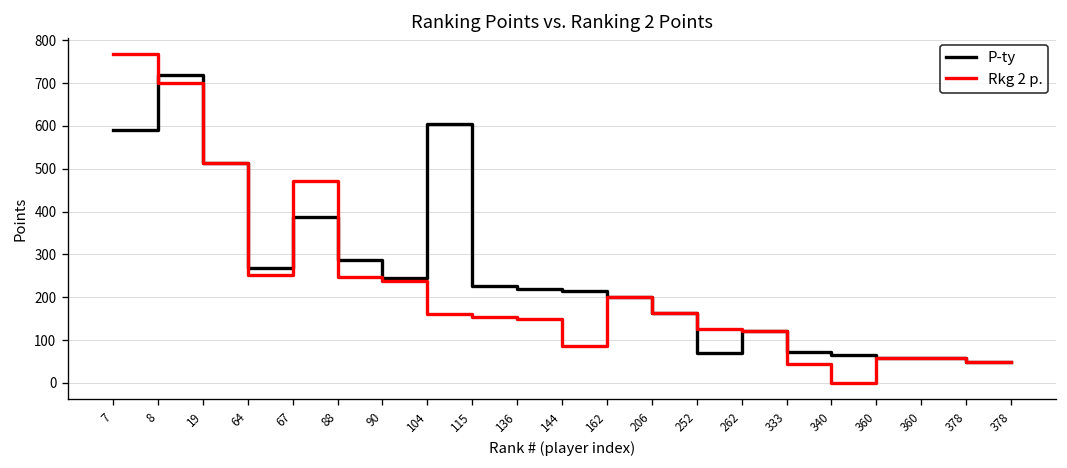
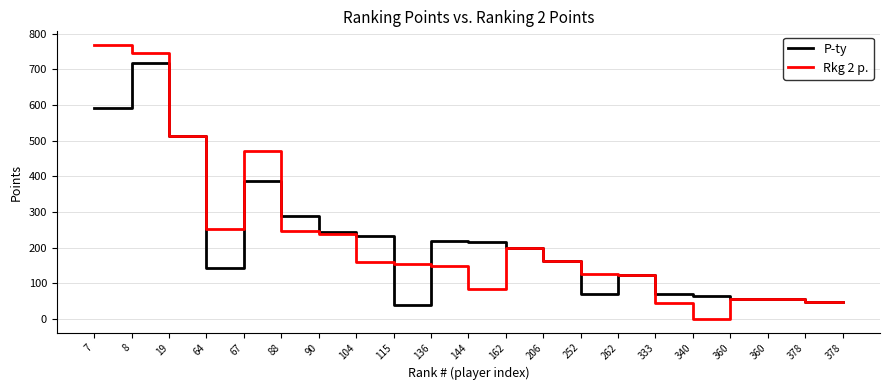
Rkg 2 p., 8: 700 -> 750
P-ty, 64: 270 -> 140
P-ty, 104: 610 -> 230
P-ty, 115: 230 -> 40
